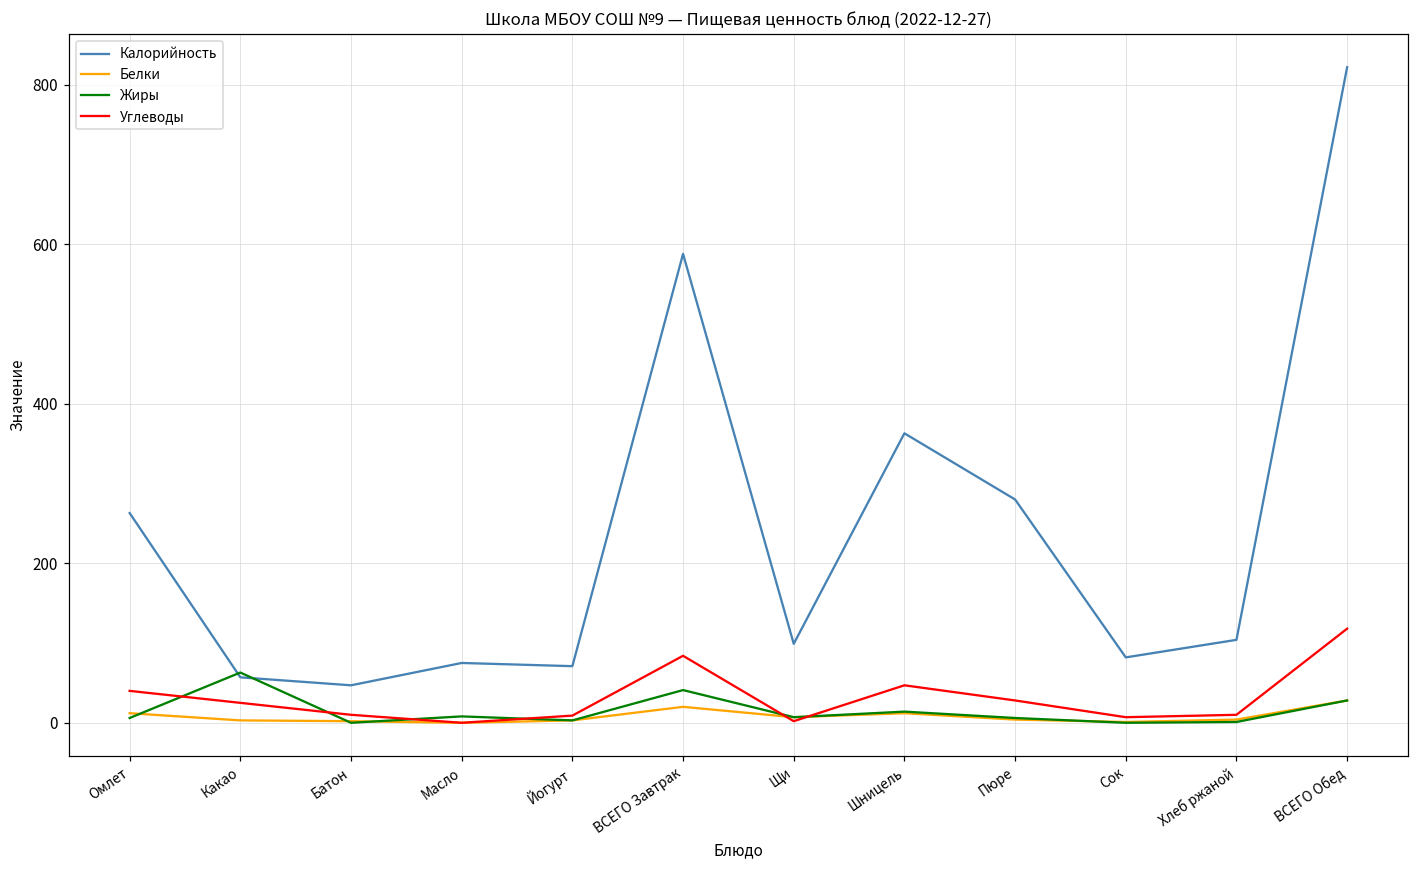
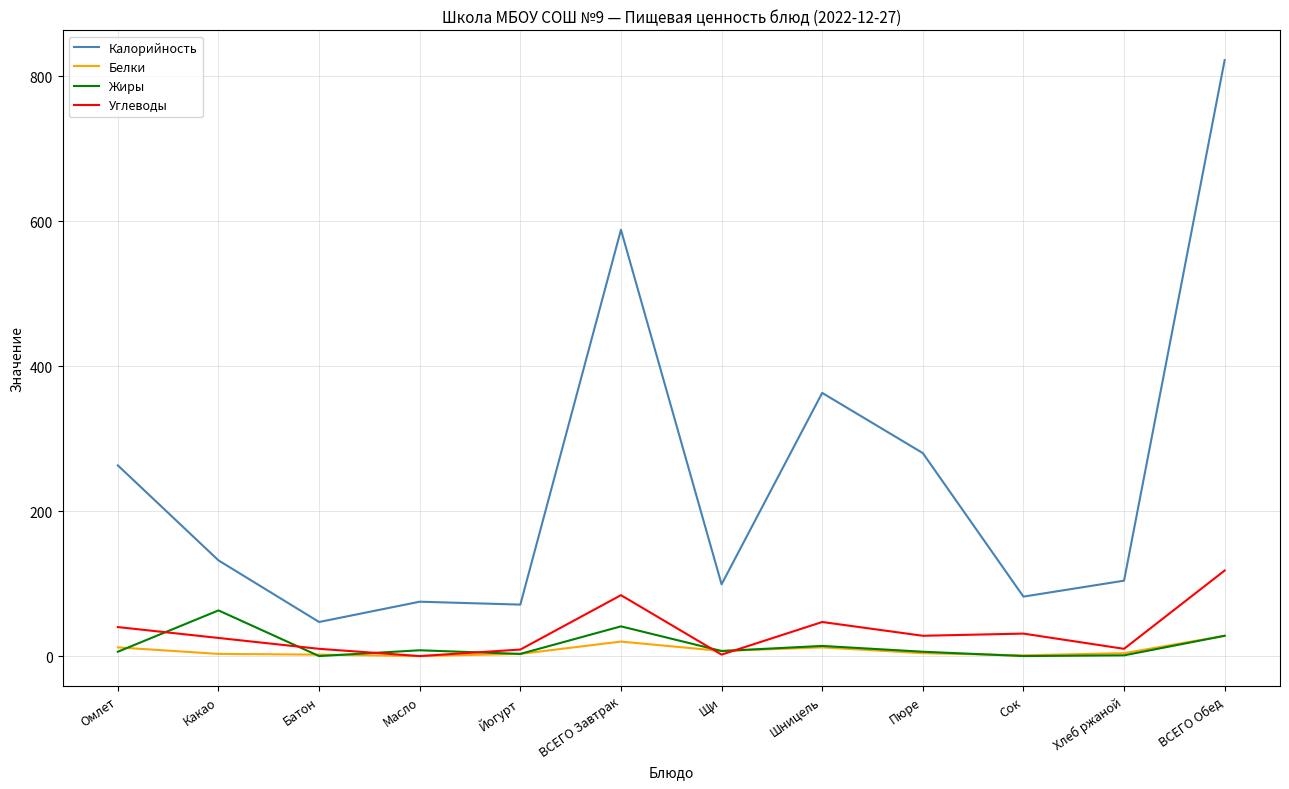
Калорийность, Какао: 60 -> 130
Углеводы, Сок: 10 -> 30
